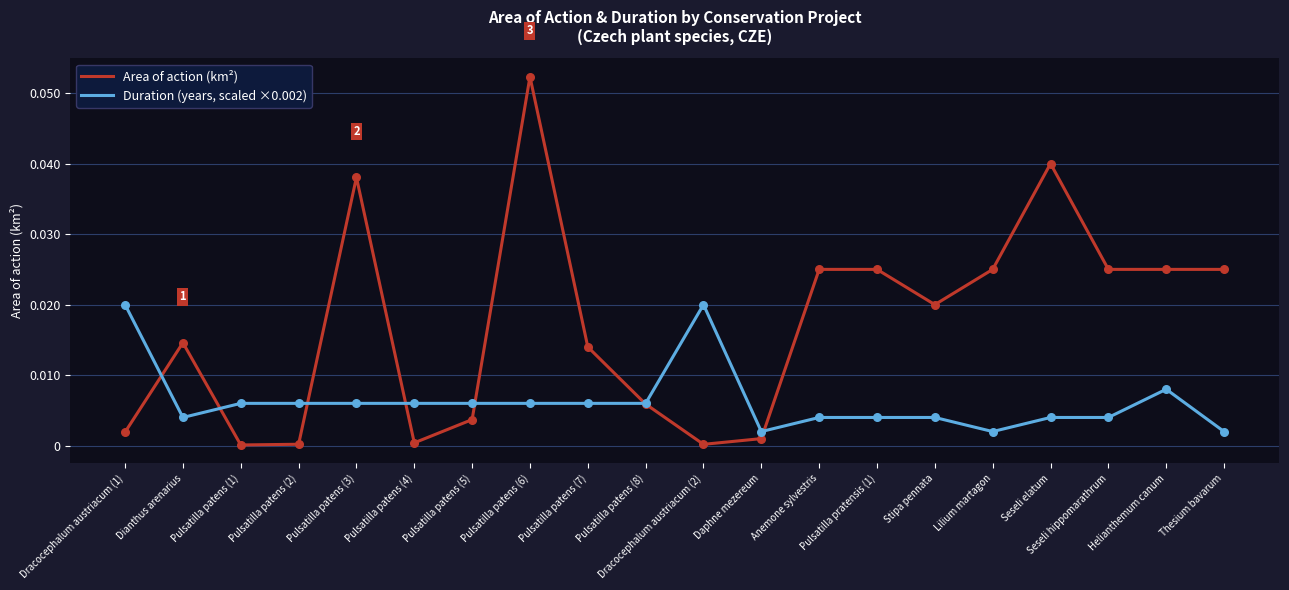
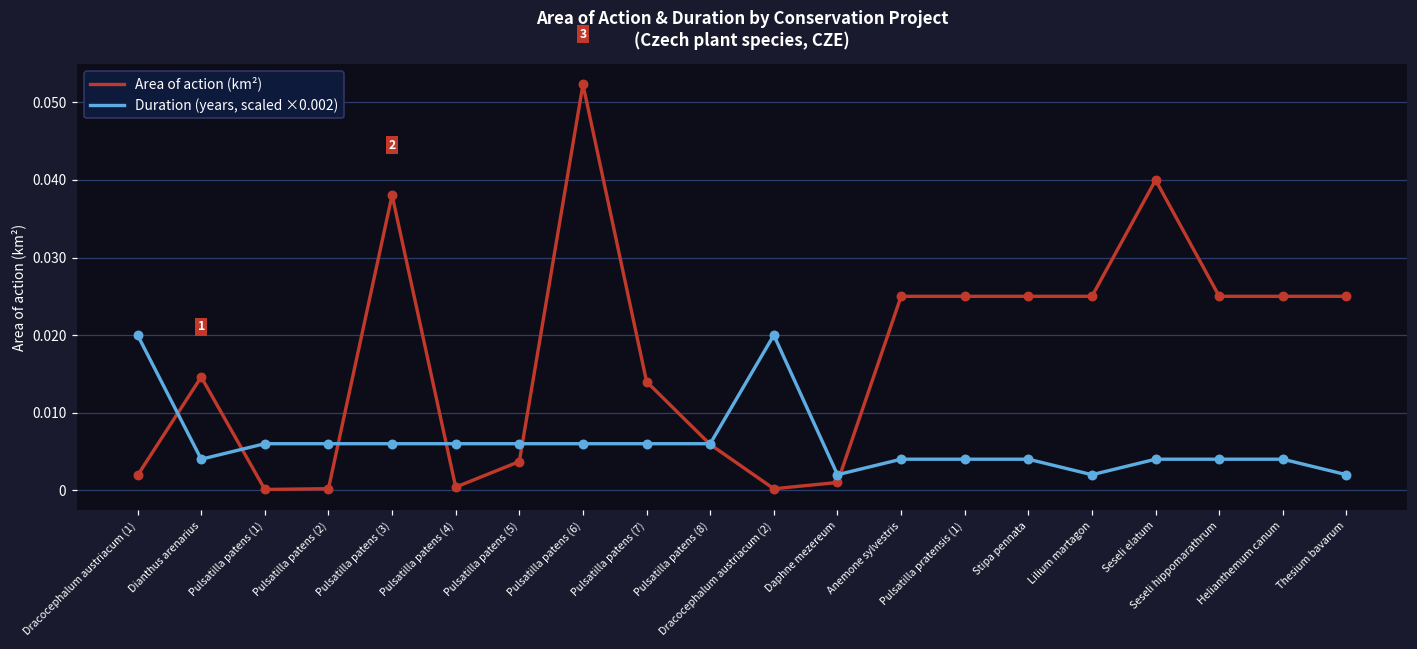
Area of action (km²), Stipa pennata: 0.020 -> 0.025
Duration (years, scaled ×0.002), Helianthemum canum: 0.008 -> 0.004
